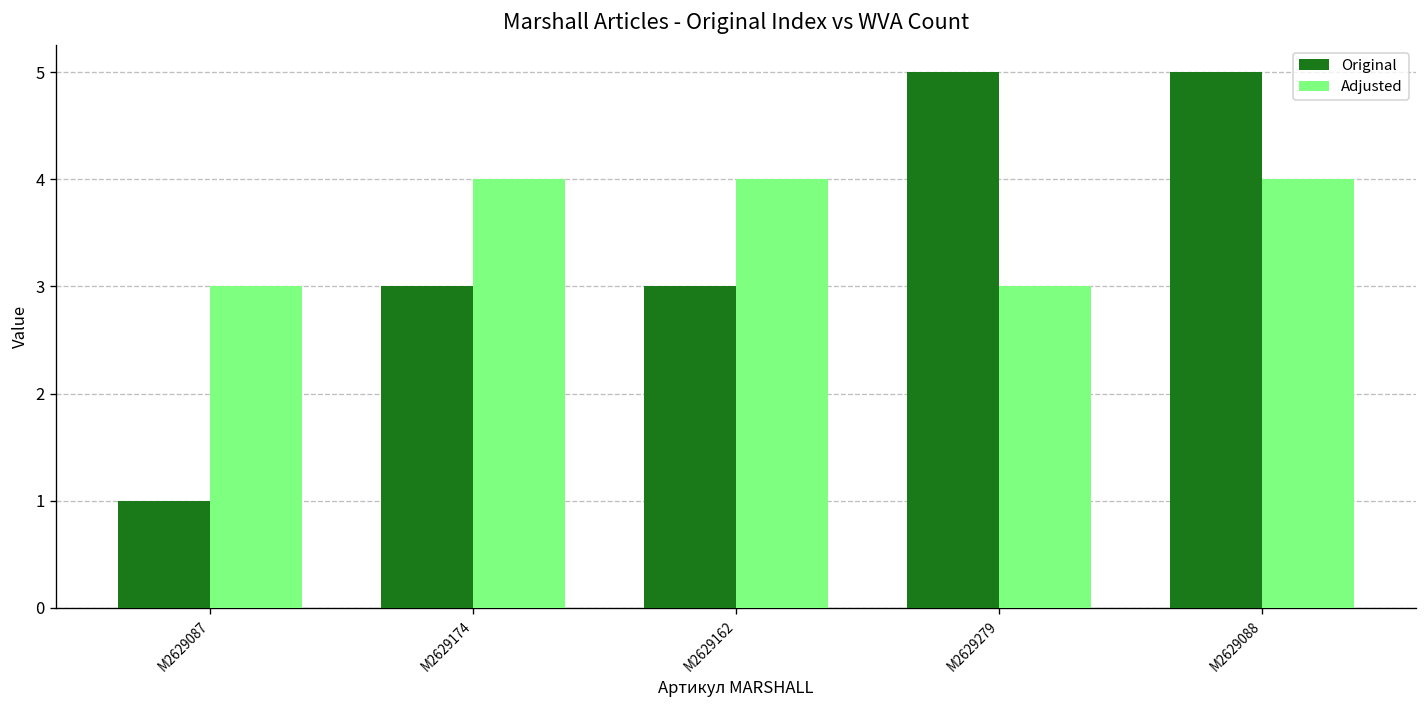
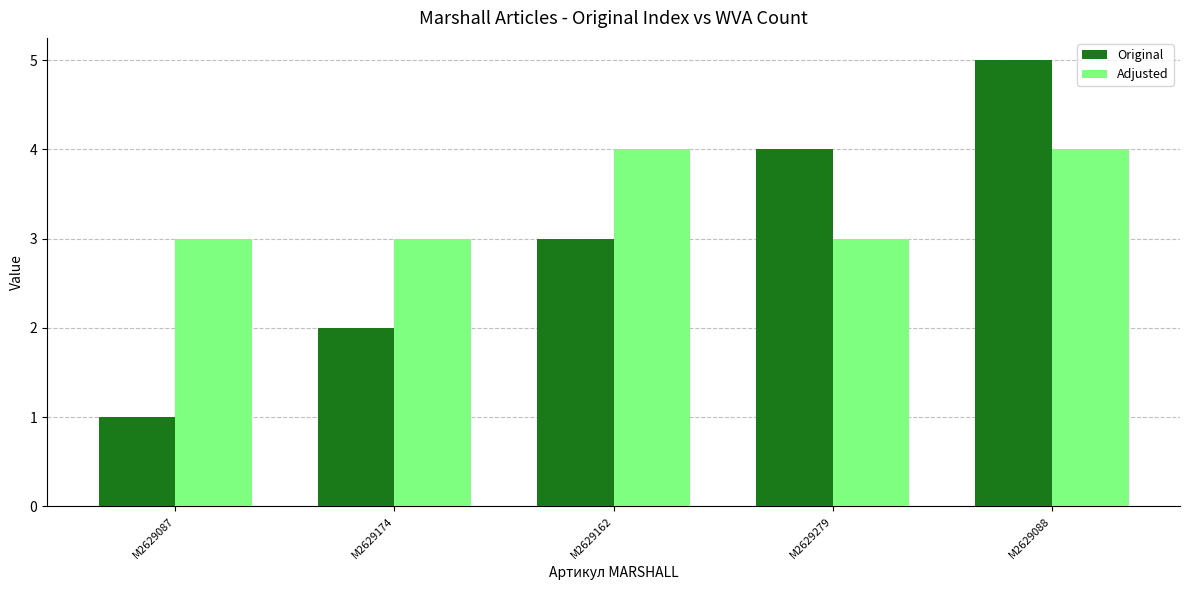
Original, M2629174: 3 -> 2
Adjusted, M2629174: 4 -> 3
Original, M2629279: 5 -> 4
